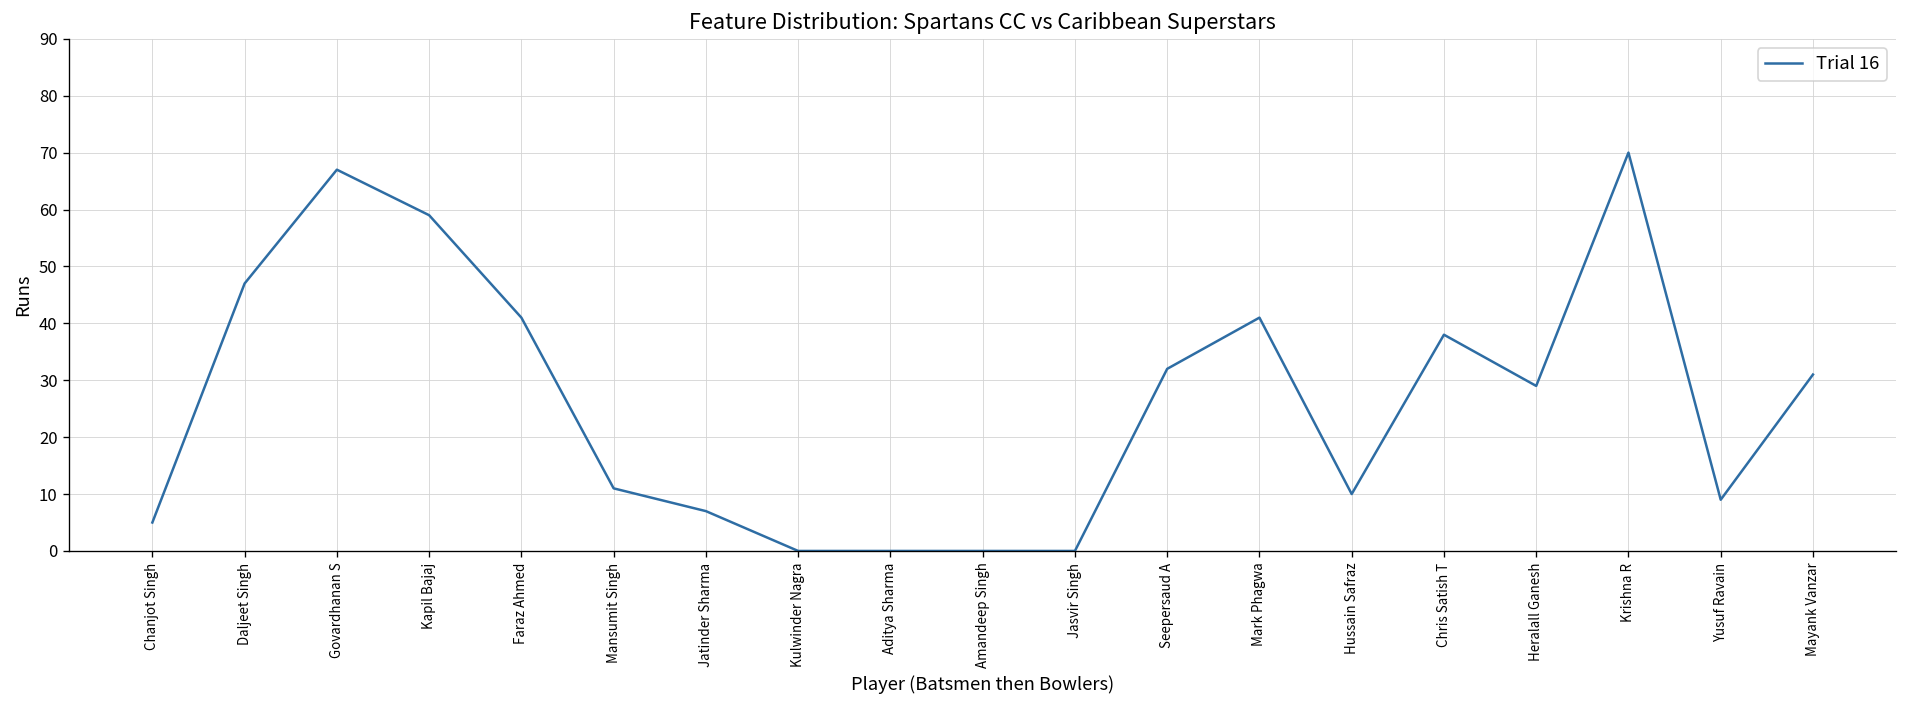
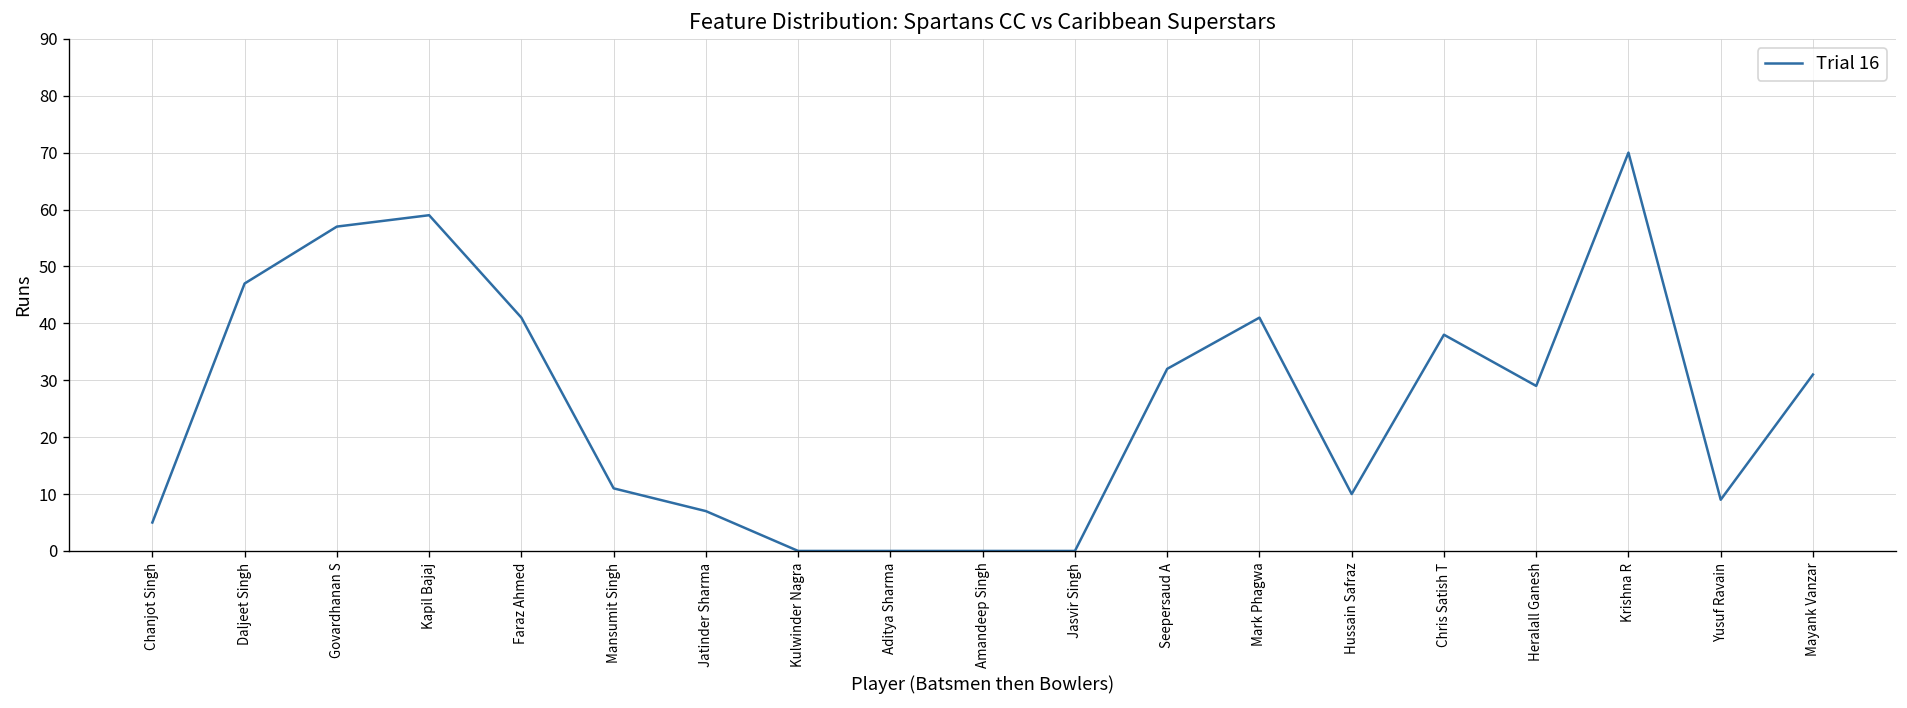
Govardhanan S: 67 -> 57
